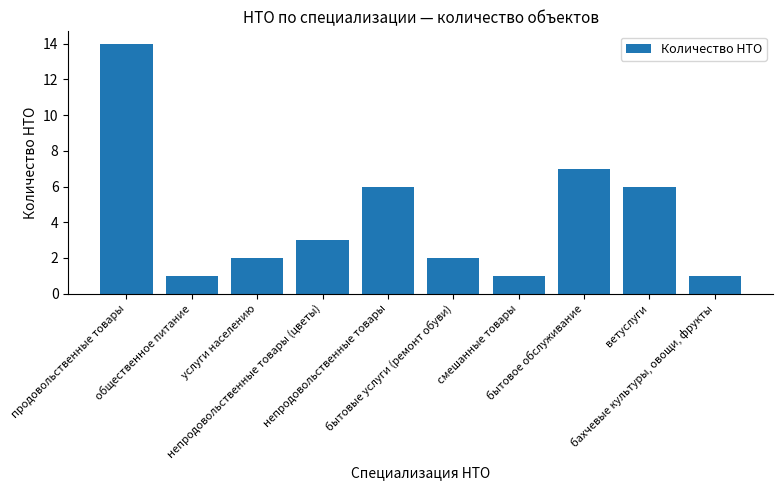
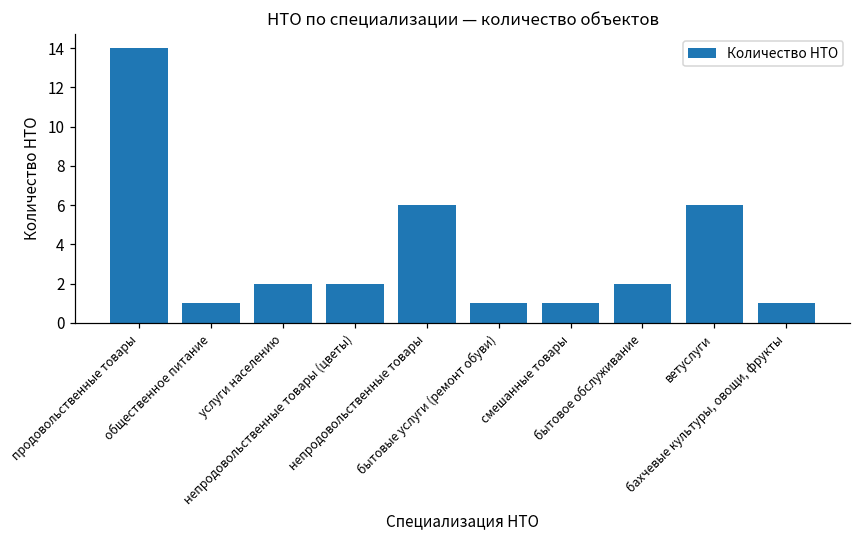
непродовольственные товары (цветы): 3 -> 2
бытовые услуги (ремонт обуви): 2 -> 1
бытовое обслуживание: 7 -> 2
